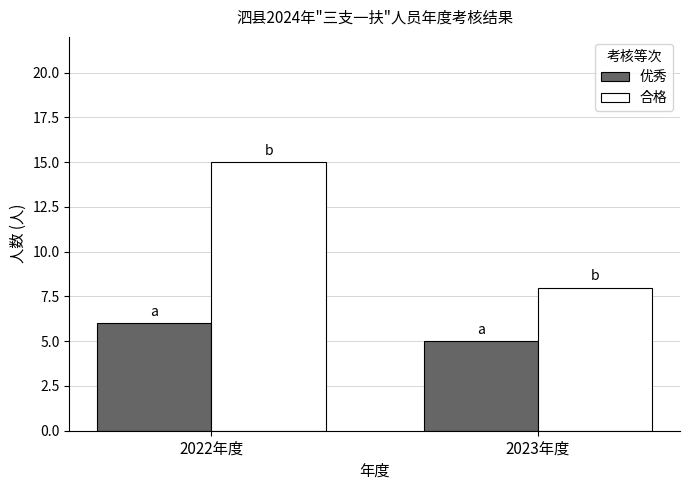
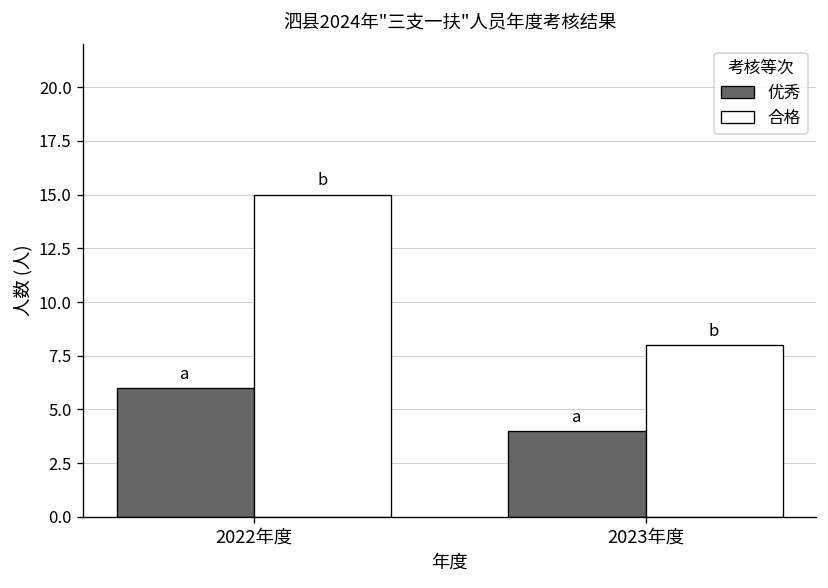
优秀, 2023年度: 5 -> 4
